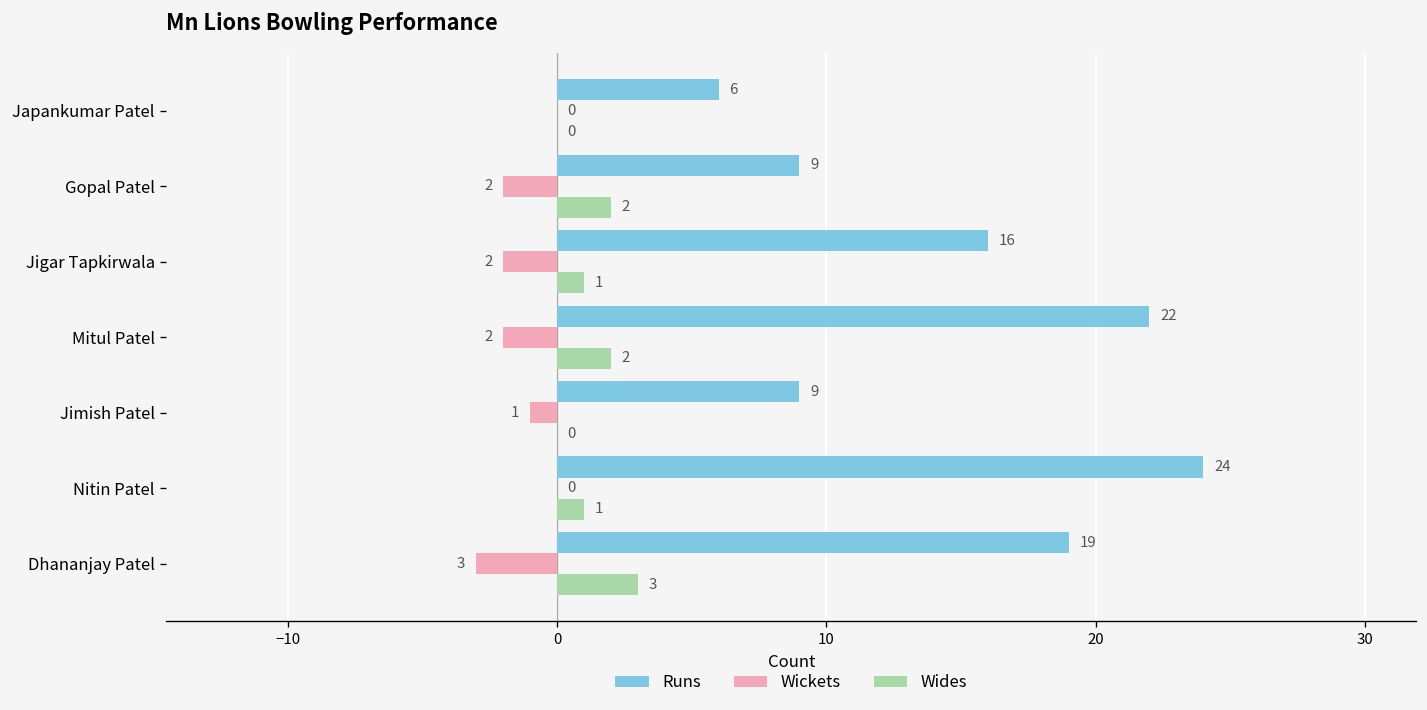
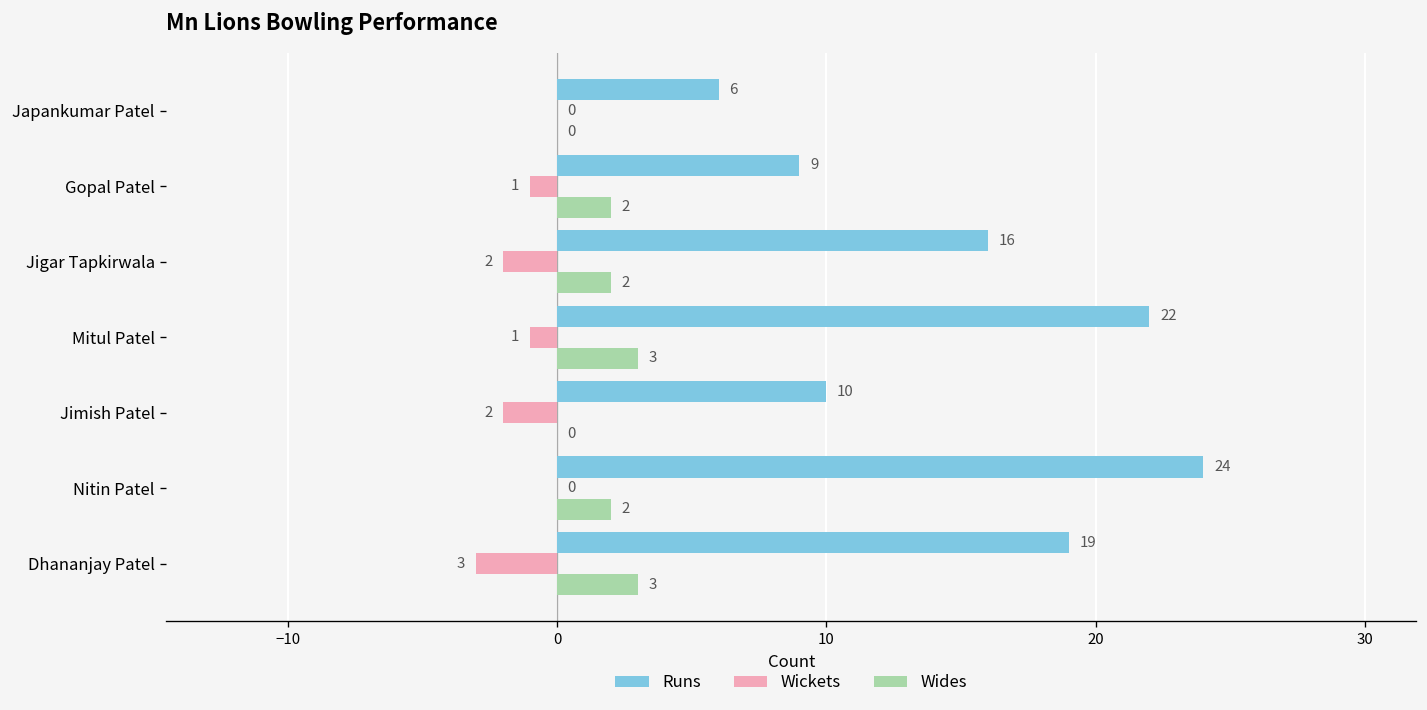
Wickets, Gopal Patel: 2 -> 1
Wides, Jigar Tapkirwala: 1 -> 2
Wickets, Mitul Patel: 2 -> 1
Wides, Mitul Patel: 2 -> 3
Runs, Jimish Patel: 9 -> 10
Wickets, Jimish Patel: 1 -> 2
Wides, Nitin Patel: 1 -> 2
